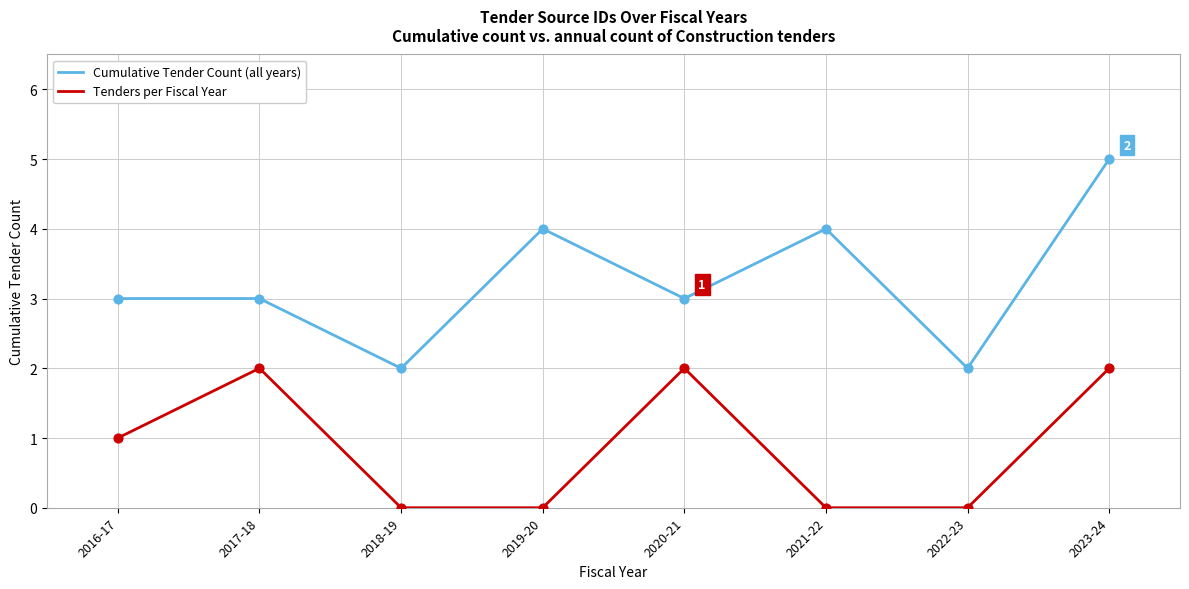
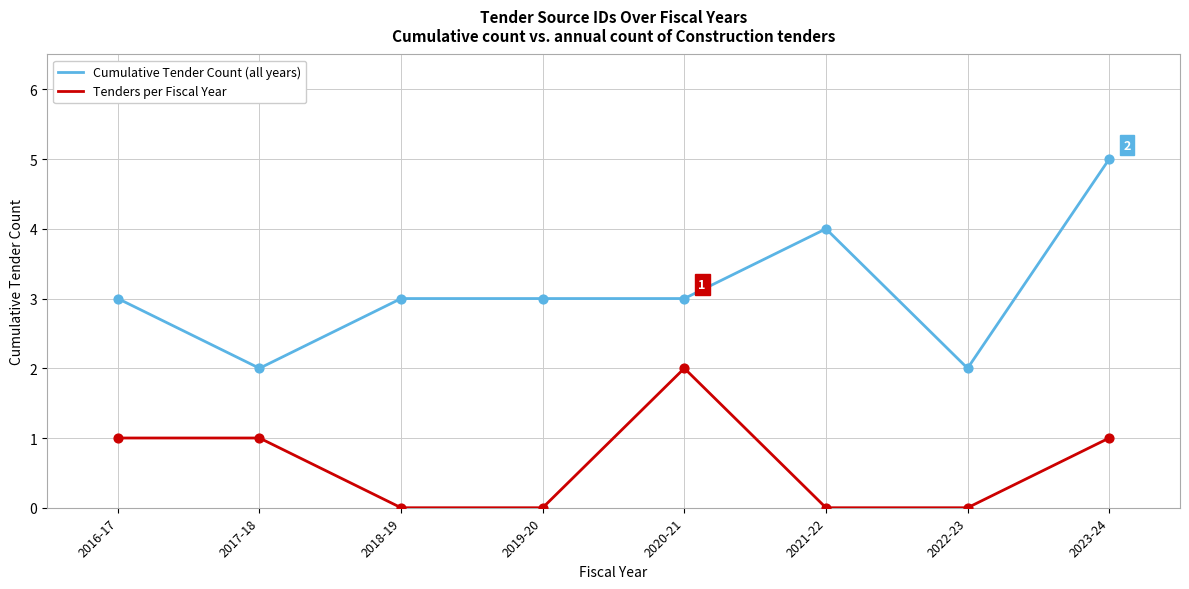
Cumulative Tender Count (all years), 2017-18: 3 -> 2
Tenders per Fiscal Year, 2017-18: 2 -> 1
Cumulative Tender Count (all years), 2018-19: 2 -> 3
Cumulative Tender Count (all years), 2019-20: 4 -> 3
Tenders per Fiscal Year, 2023-24: 2 -> 1
